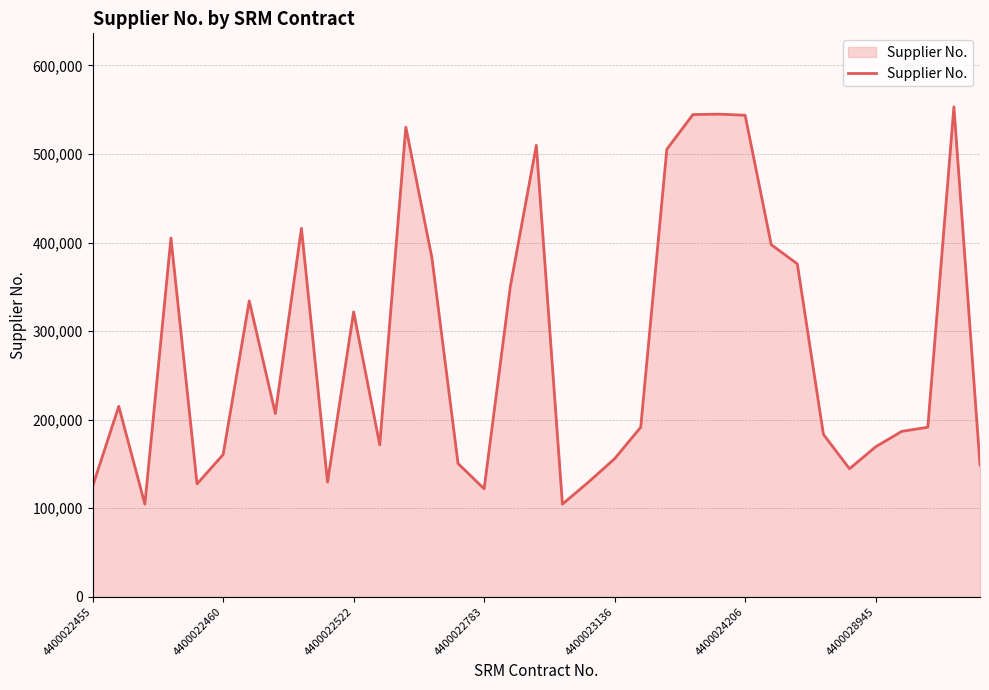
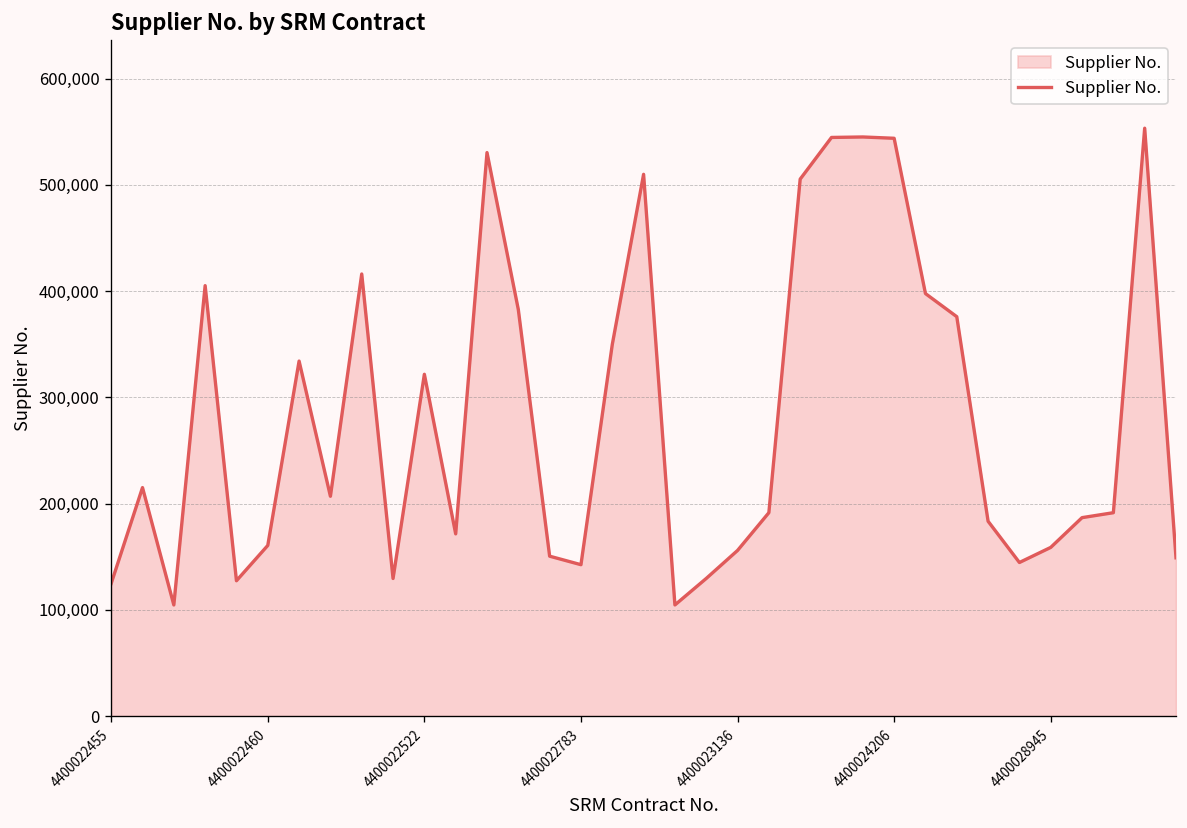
4400022783: 120,000 -> 140,000
4400028945: 170,000 -> 160,000
